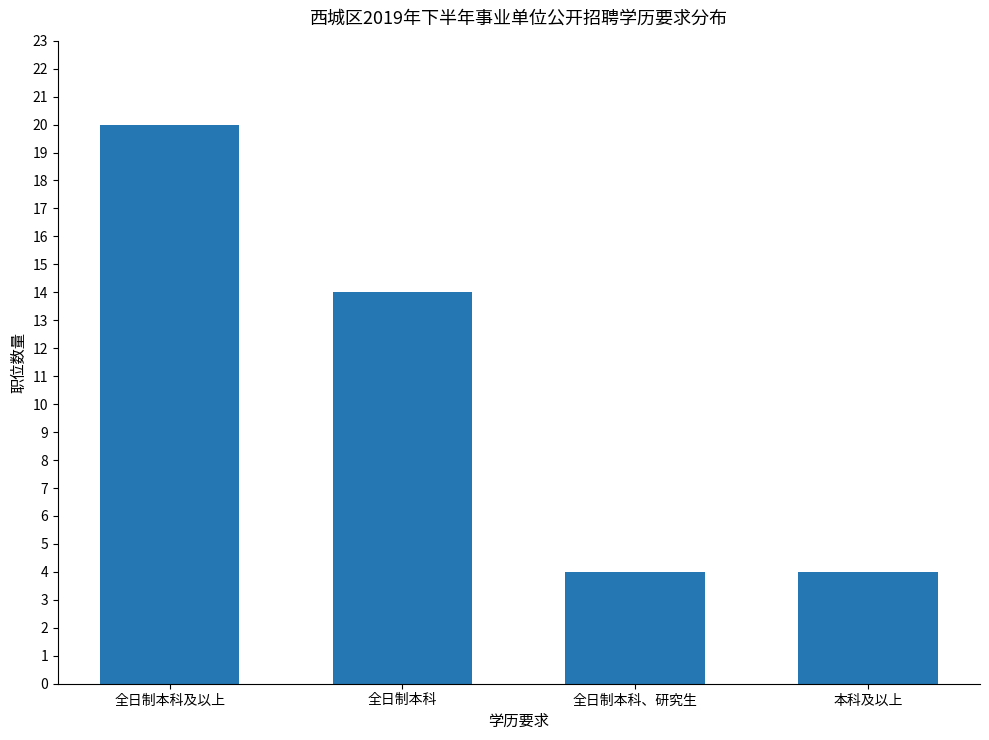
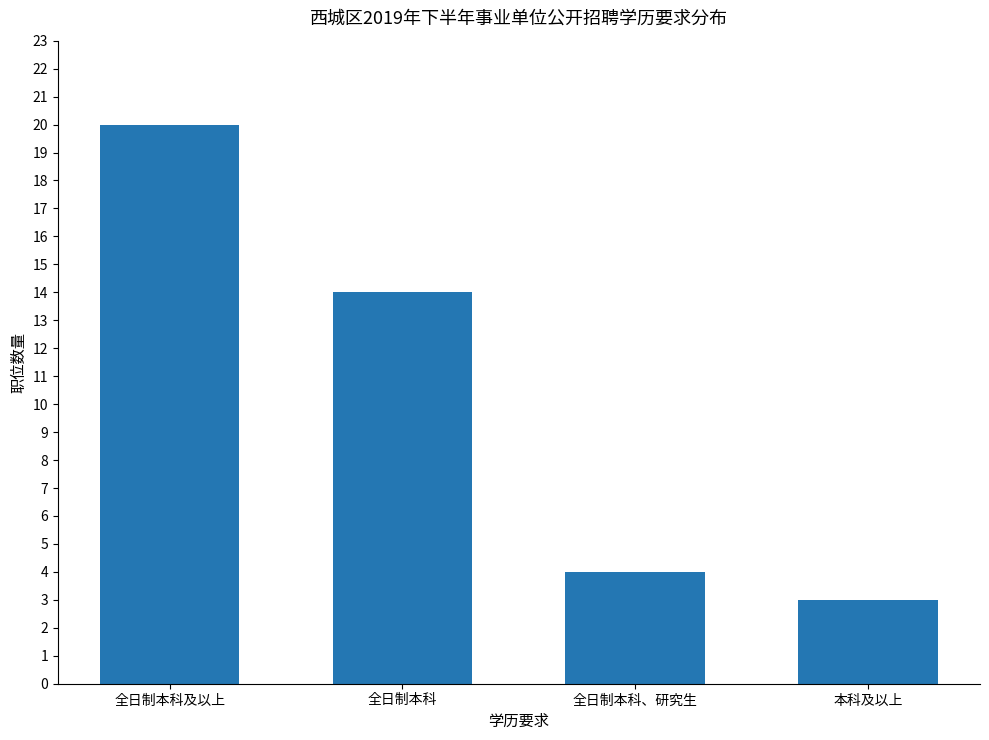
本科及以上: 4 -> 3
